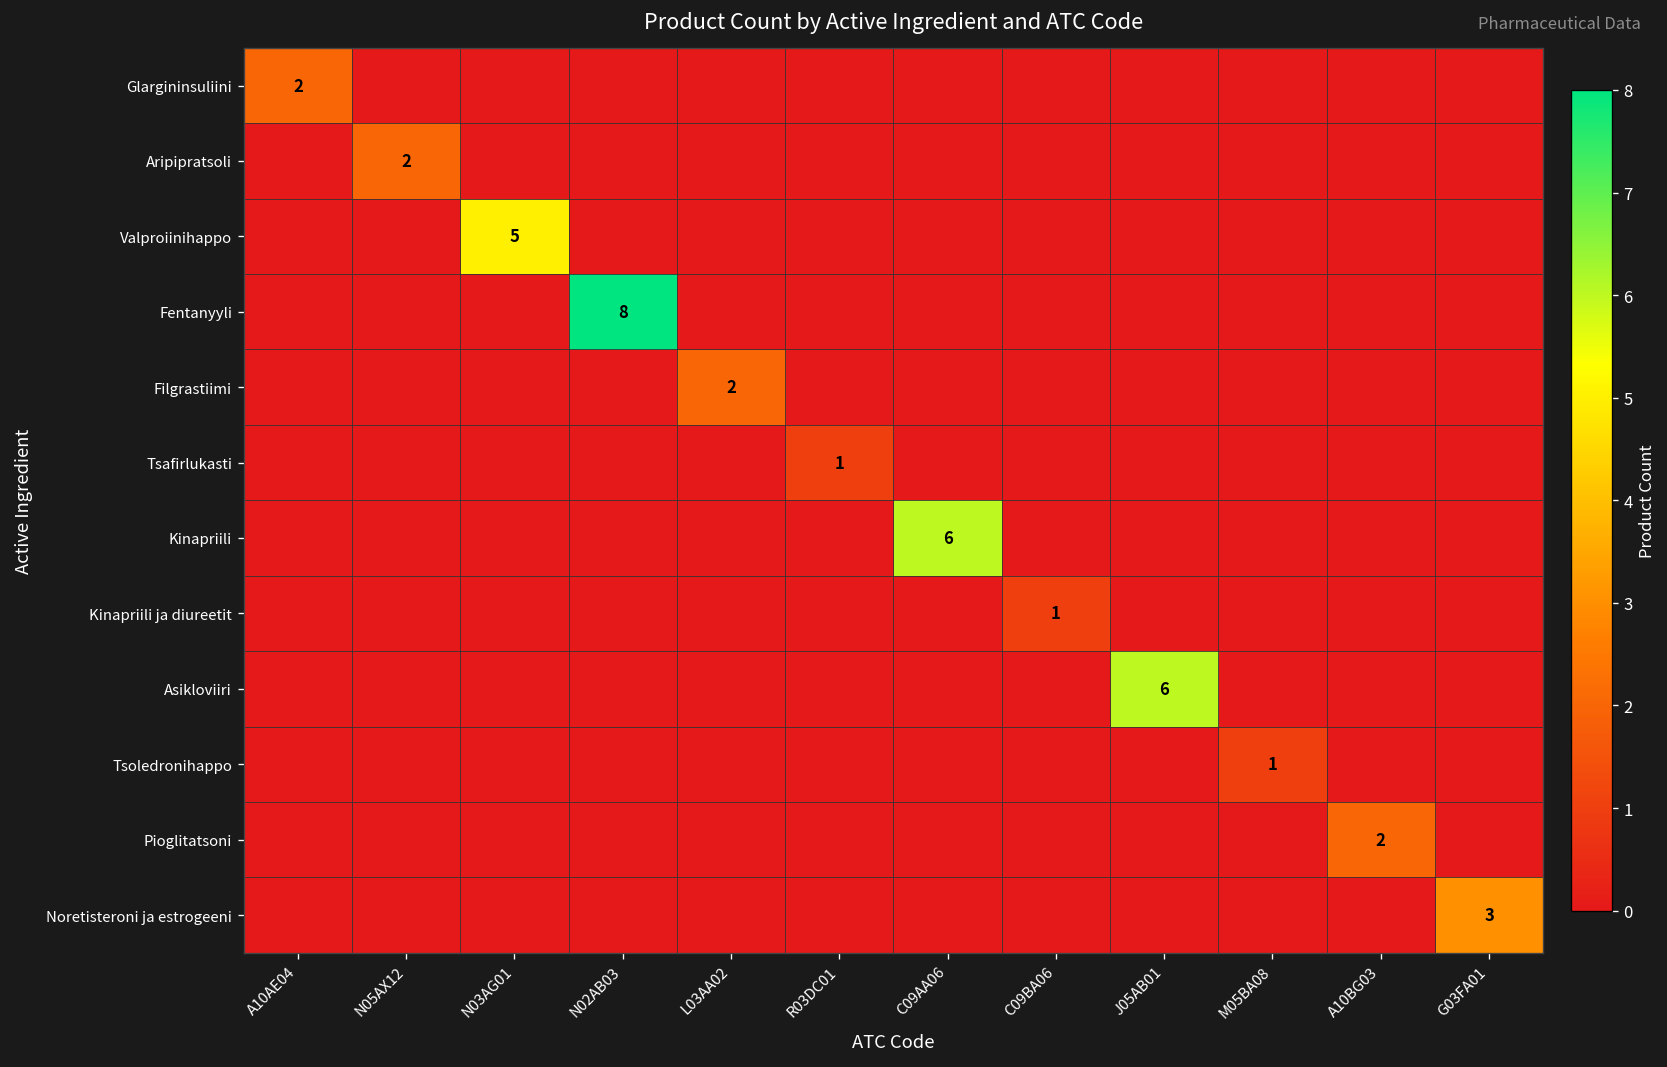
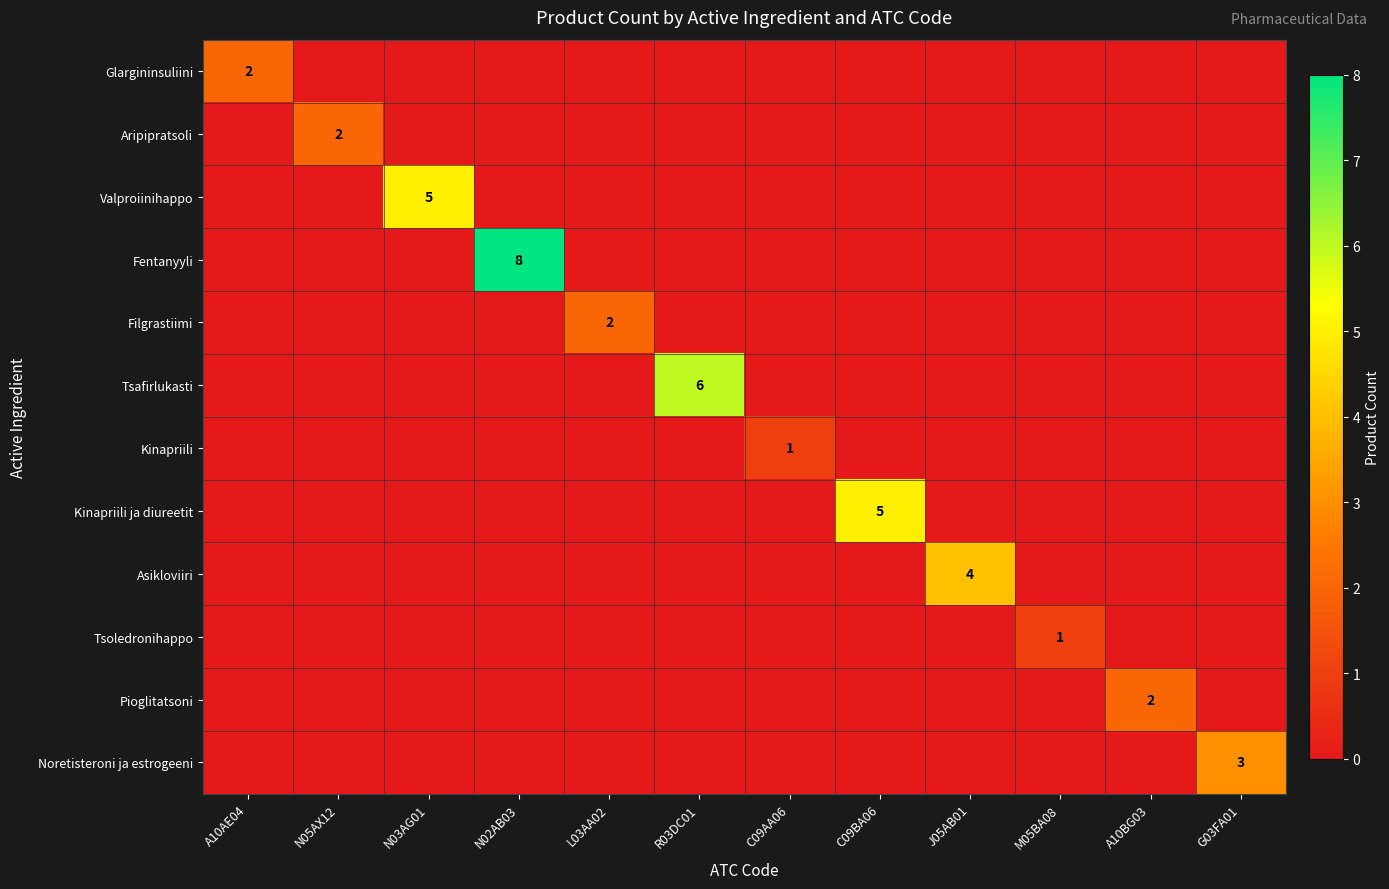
Tsafirlukasti, R03DC01: 1 -> 6
Kinapriili, C09AA06: 6 -> 1
Kinapriili ja diureetit, C09BA06: 1 -> 5
Asikloviiri, J05AB01: 6 -> 4
